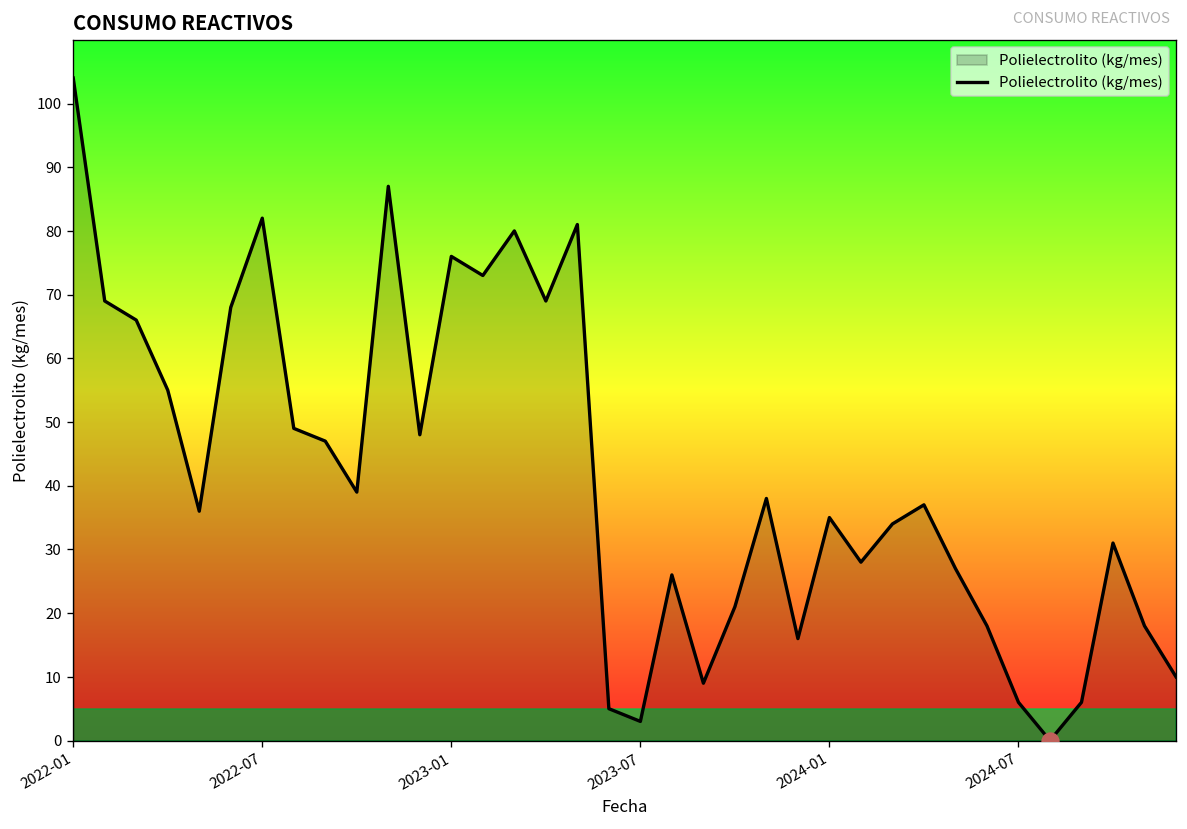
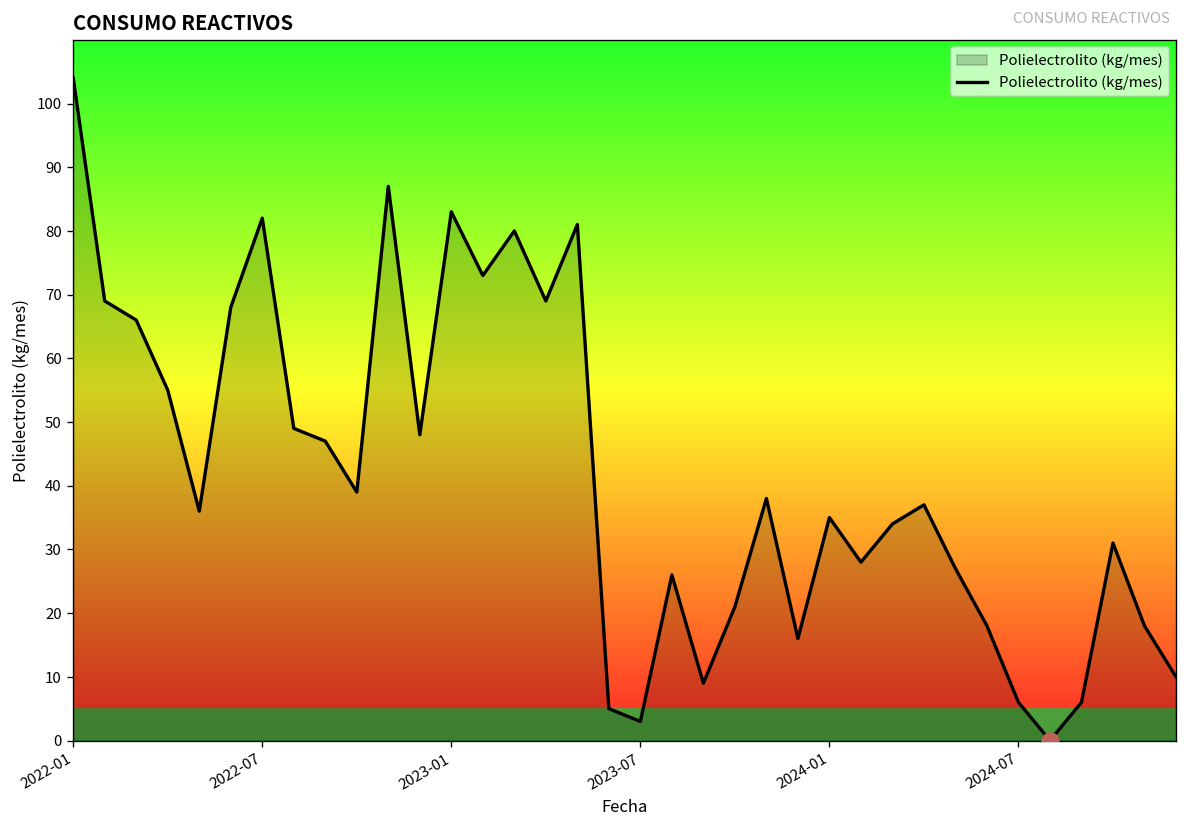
Polielectrolito (kg/mes), 2023-01: 76 -> 83
